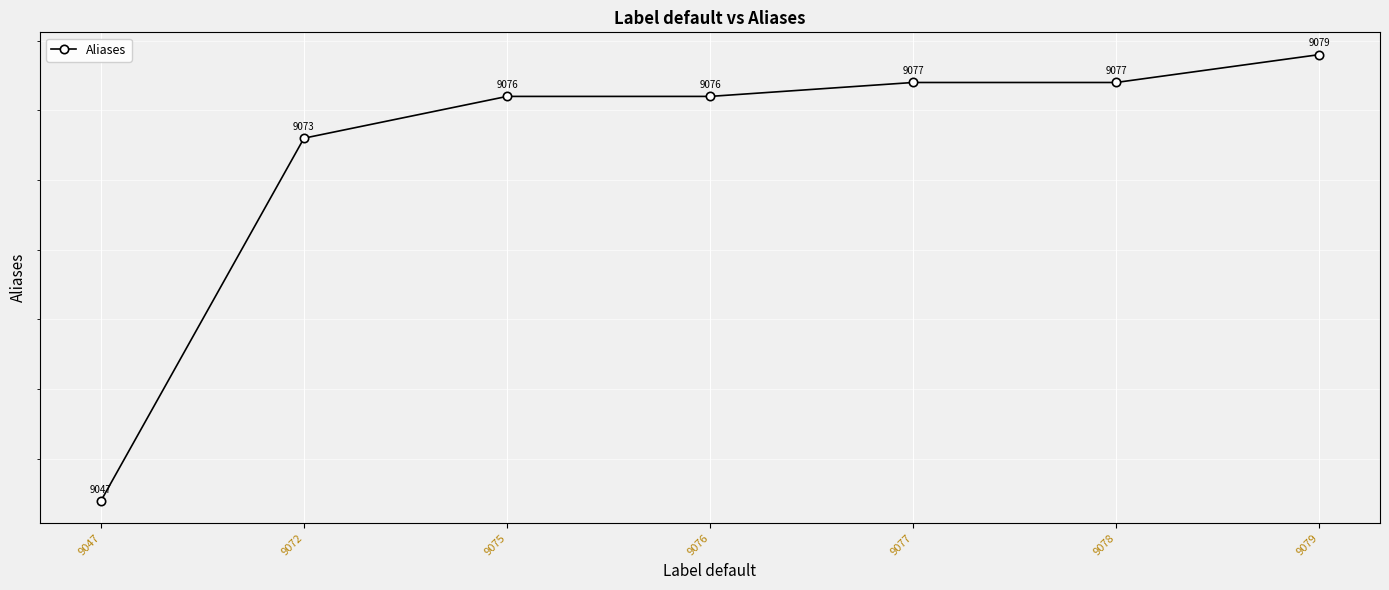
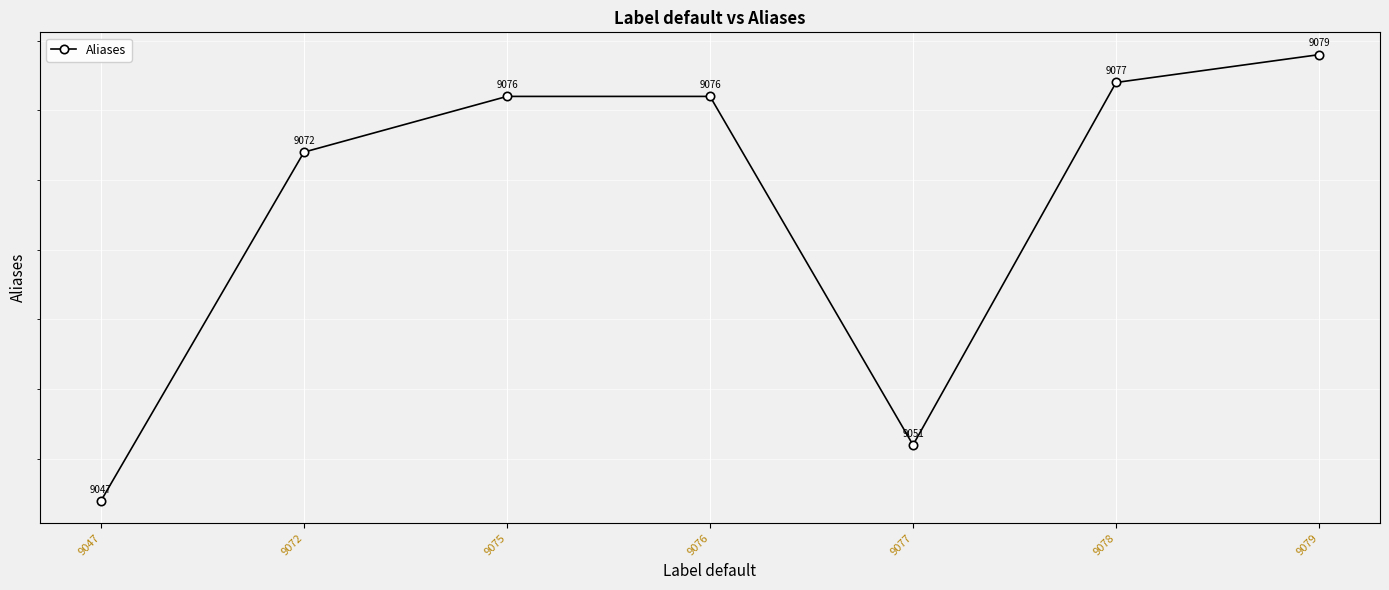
9072: 9073 -> 9072
9077: 9077 -> 9051
